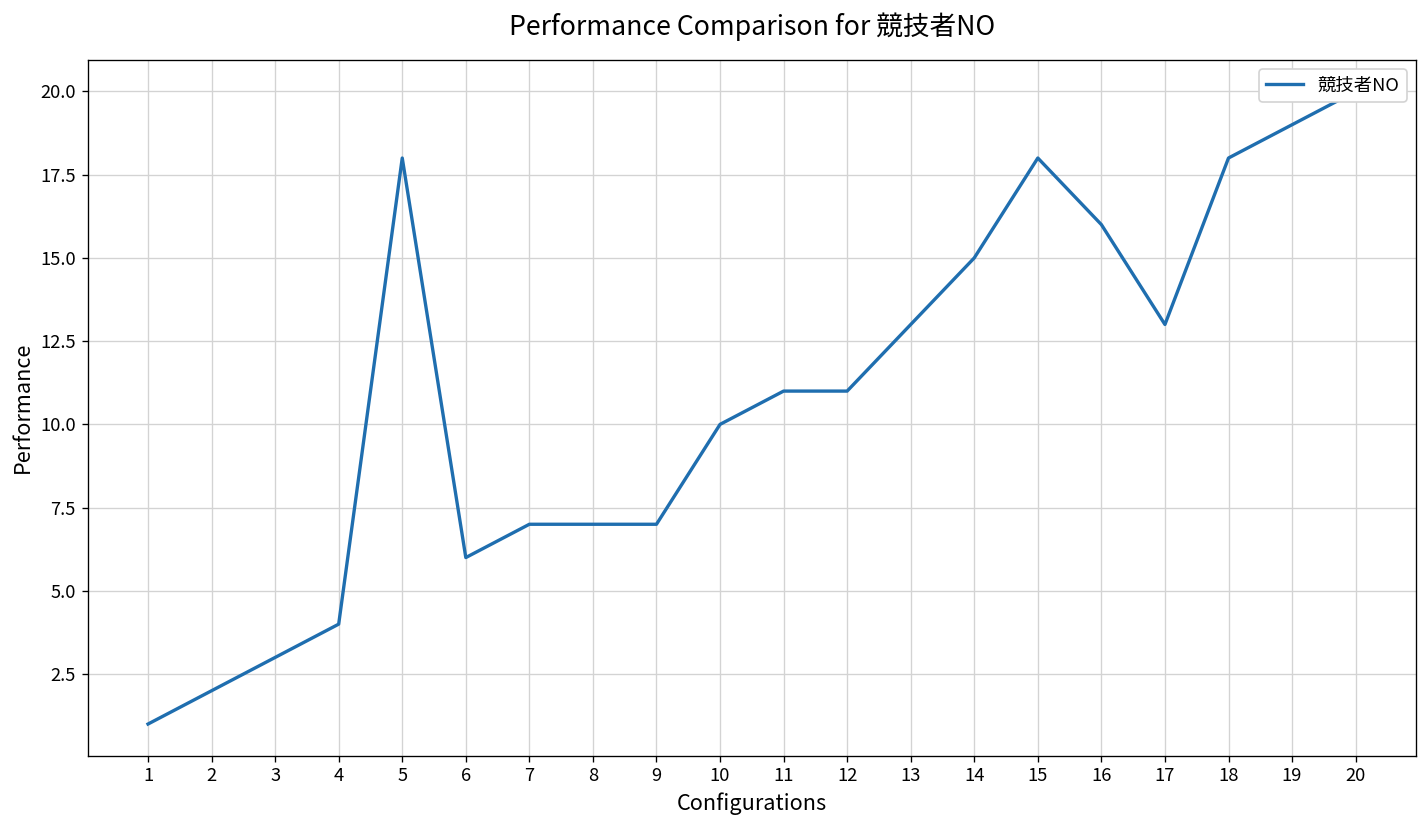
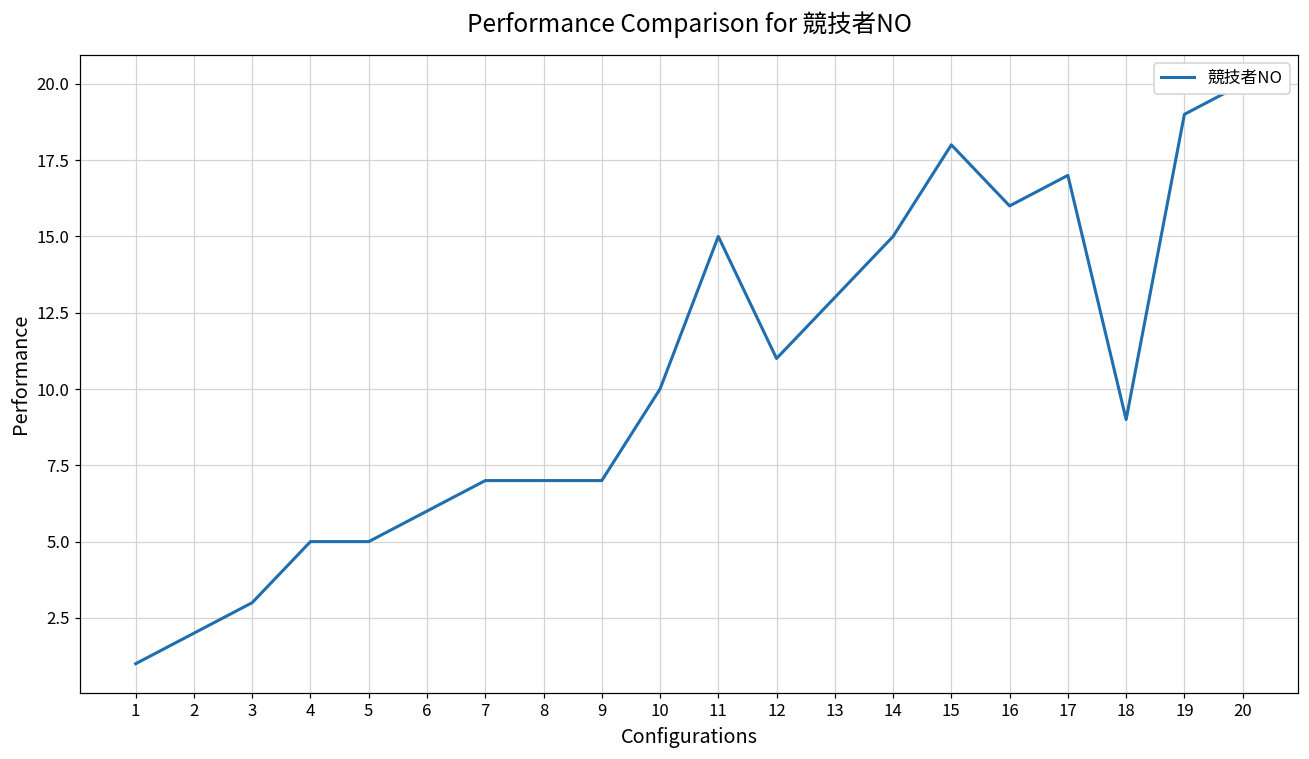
4: 4 -> 5
5: 18 -> 5
11: 11 -> 15
17: 13 -> 17
18: 18 -> 9
